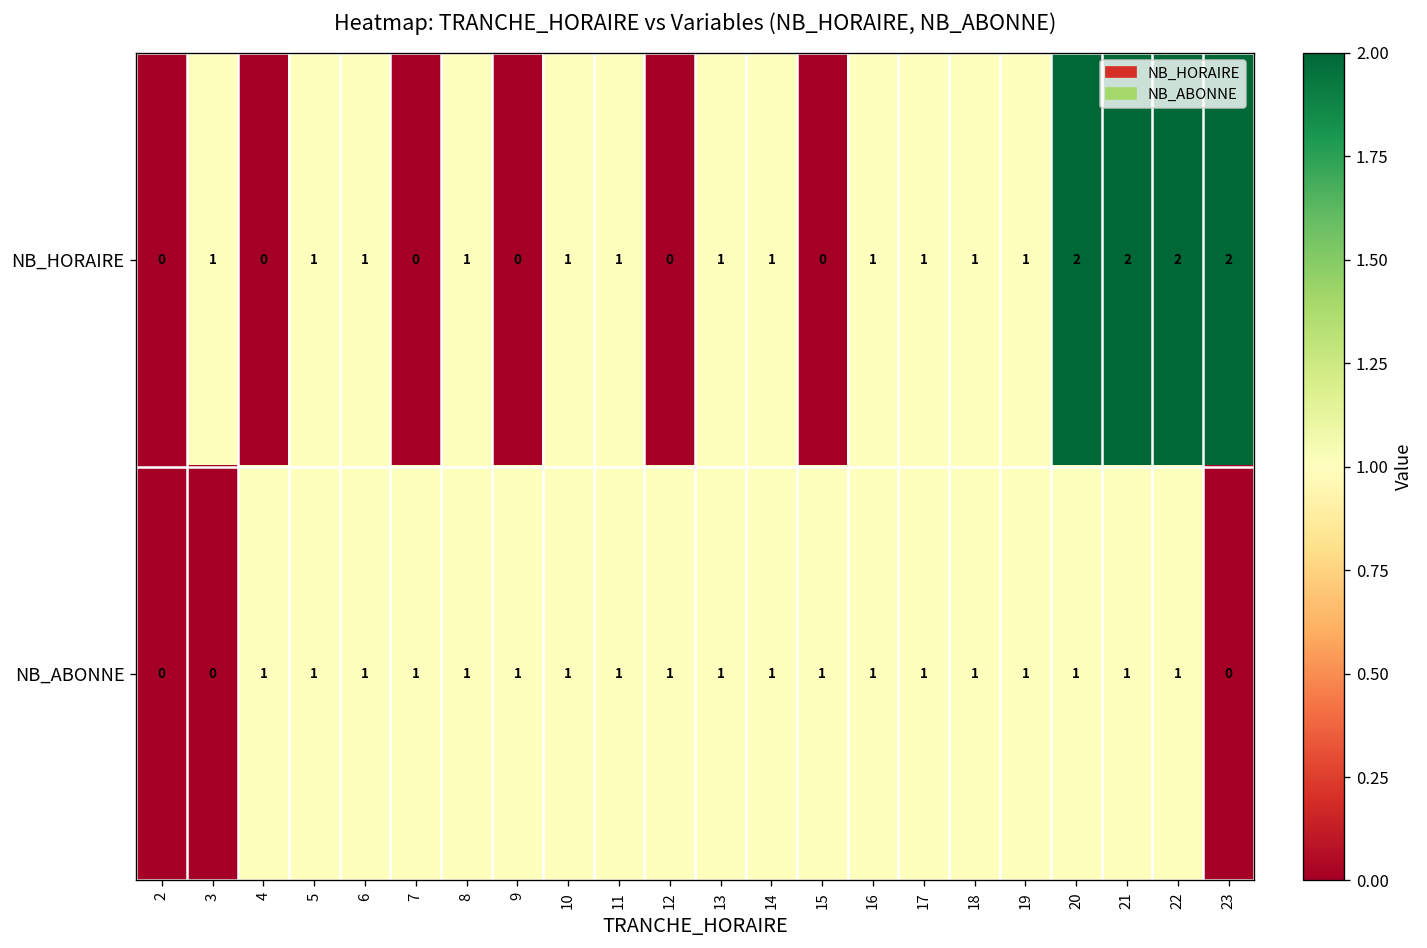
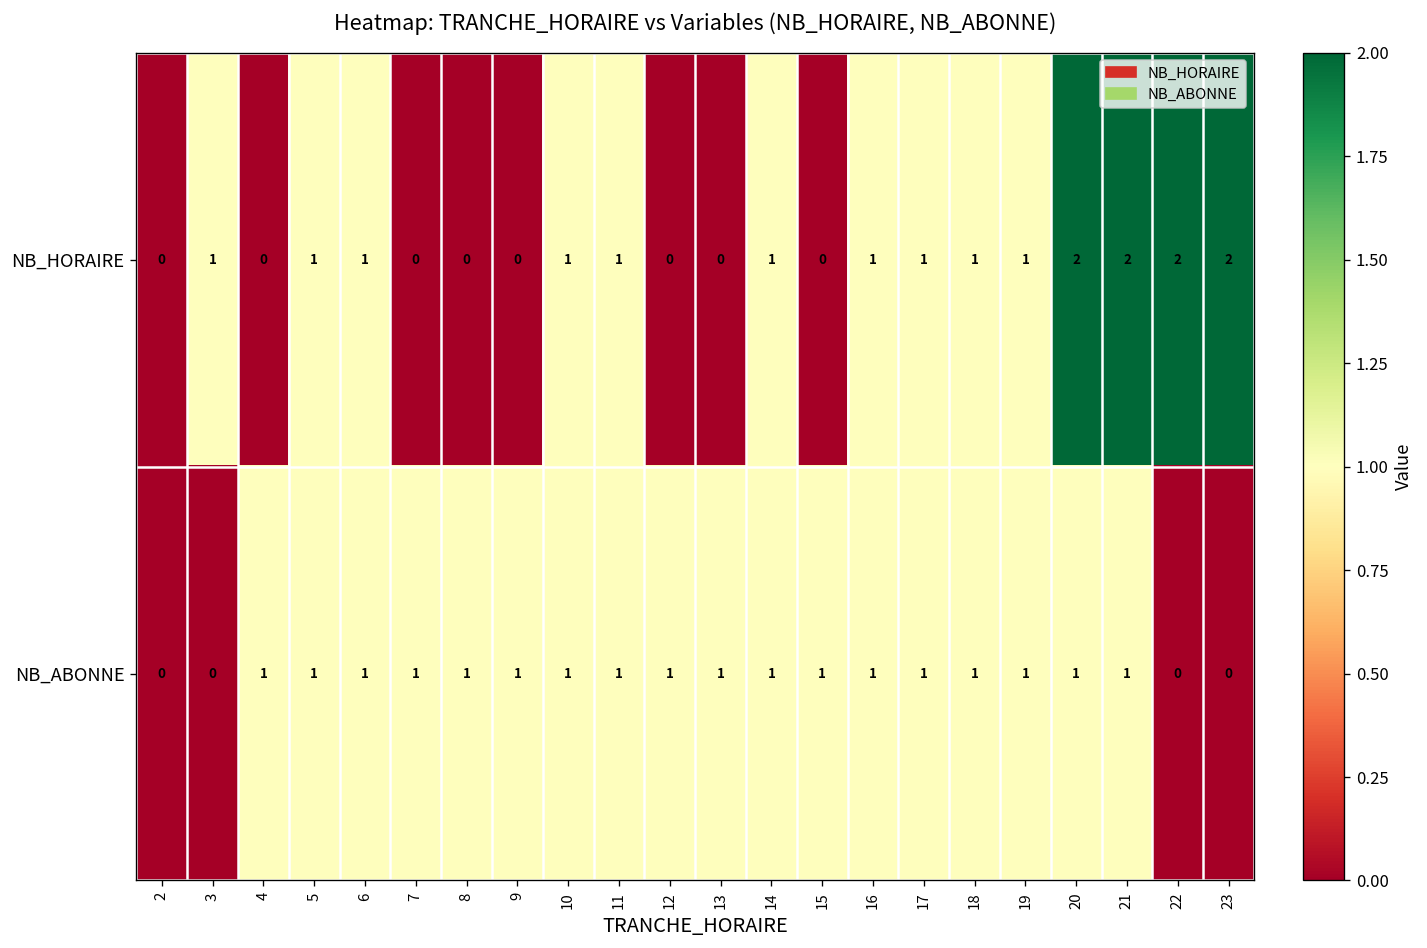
NB_HORAIRE, 8: 1 -> 0
NB_HORAIRE, 13: 1 -> 0
NB_ABONNE, 22: 1 -> 0
